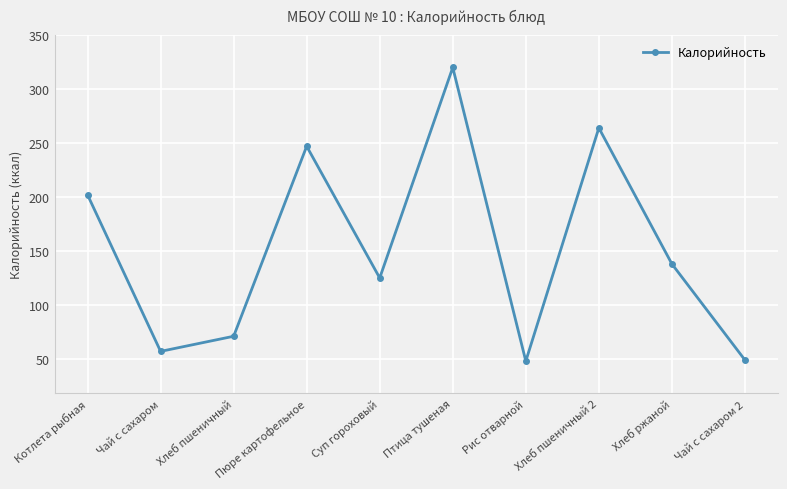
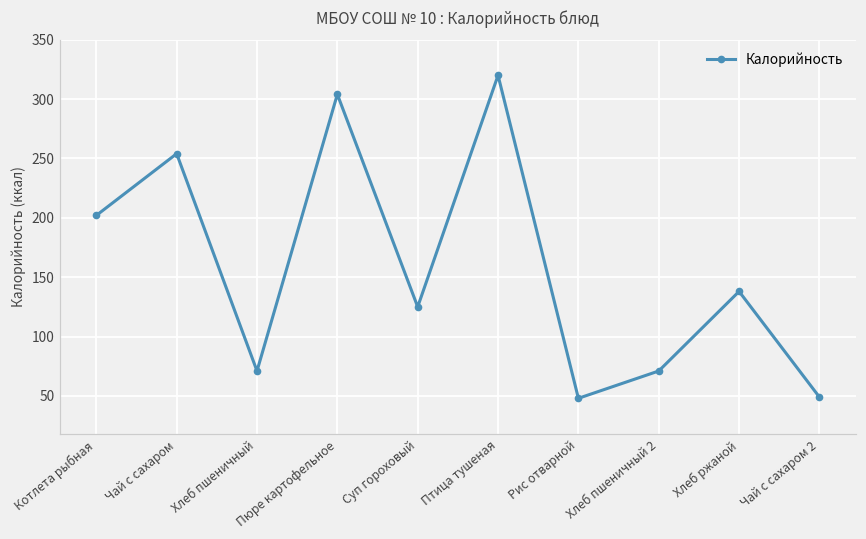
Чай с сахаром: 57 -> 254
Пюре картофельное: 247 -> 304
Хлеб пшеничный 2: 264 -> 71
